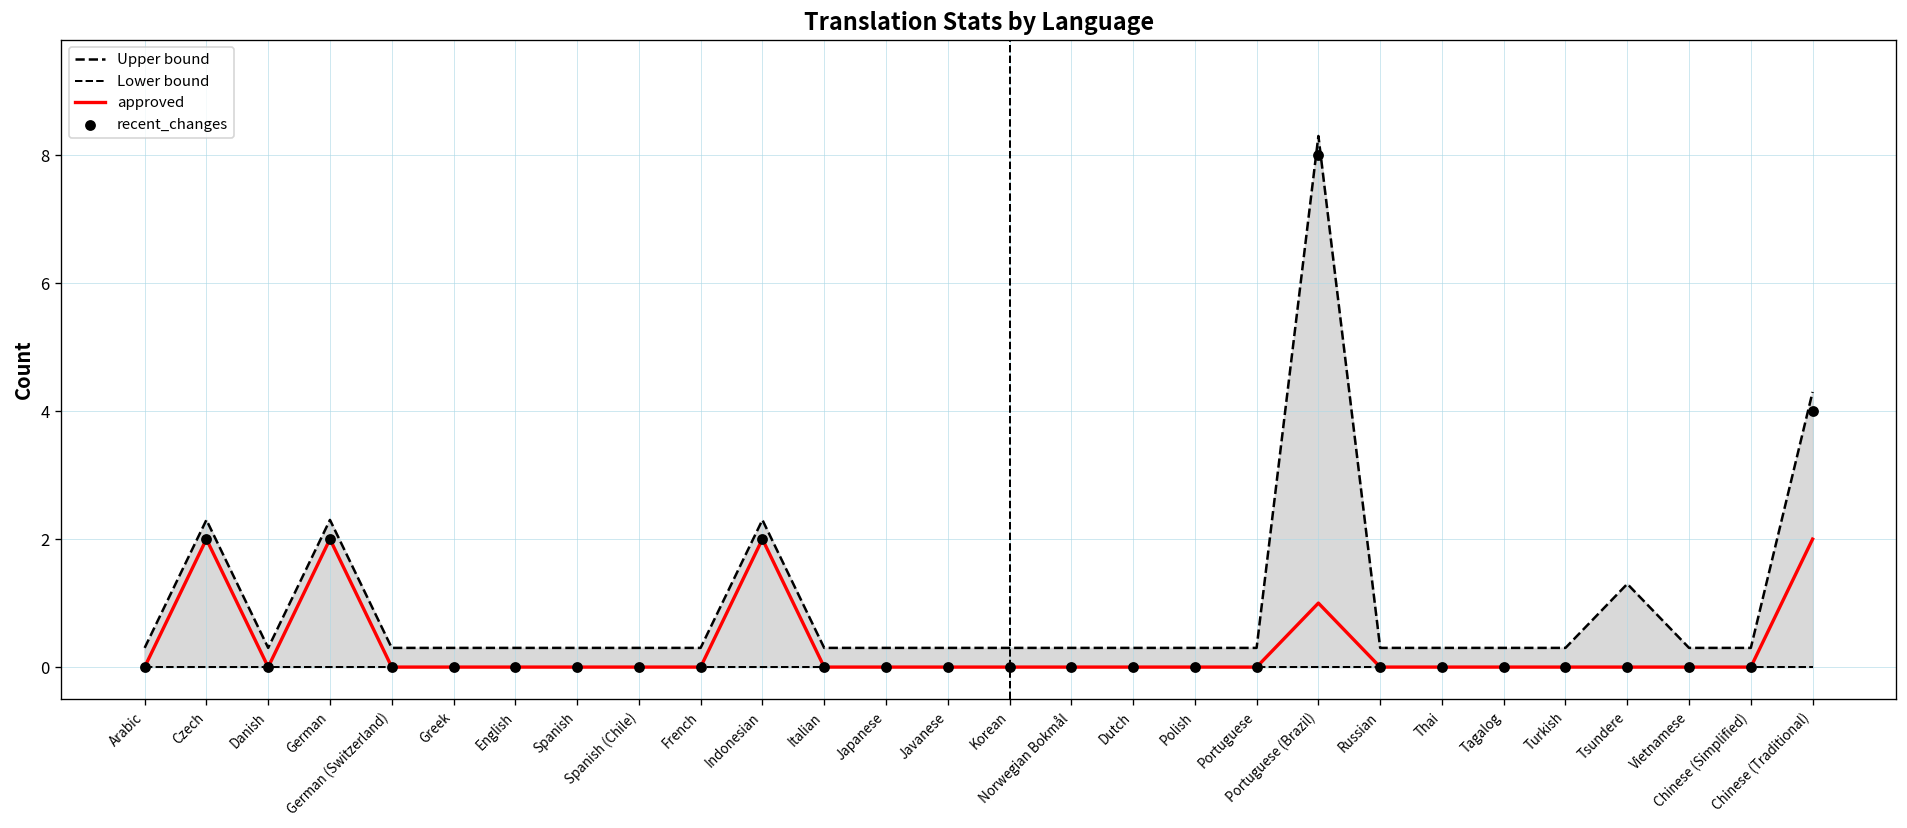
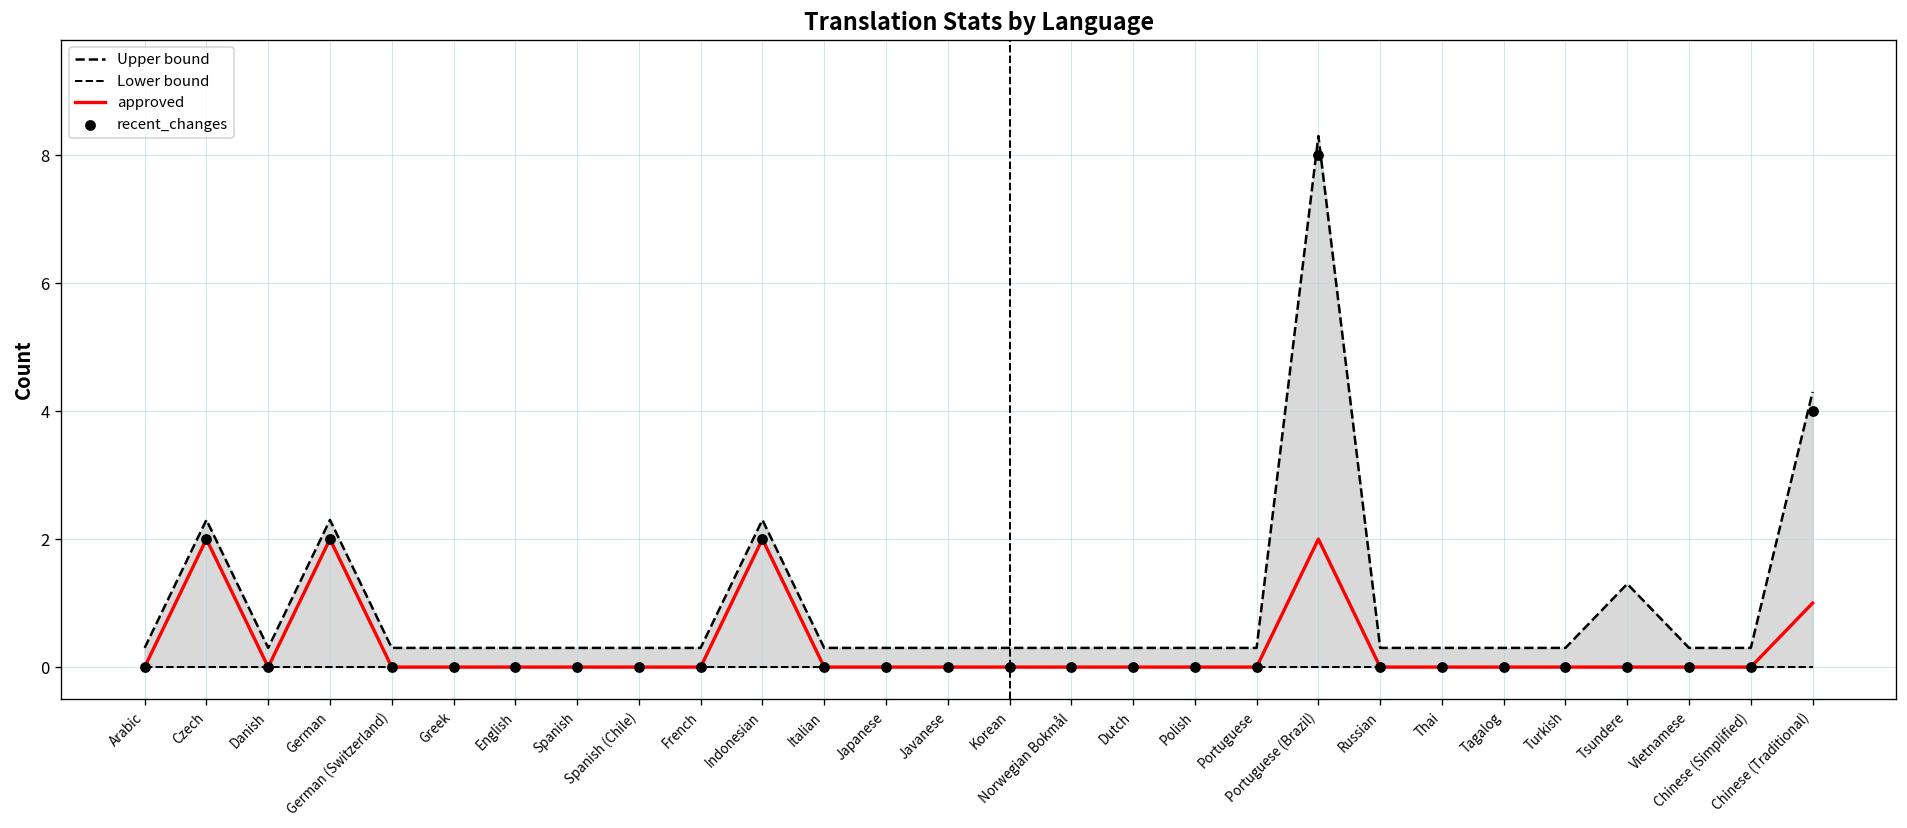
approved, Portuguese (Brazil): 1 -> 2
approved, Chinese (Traditional): 2 -> 1
